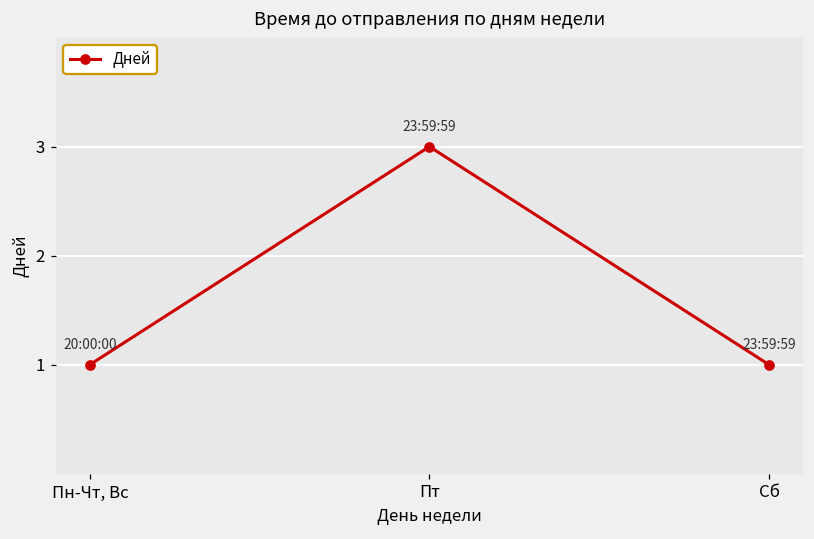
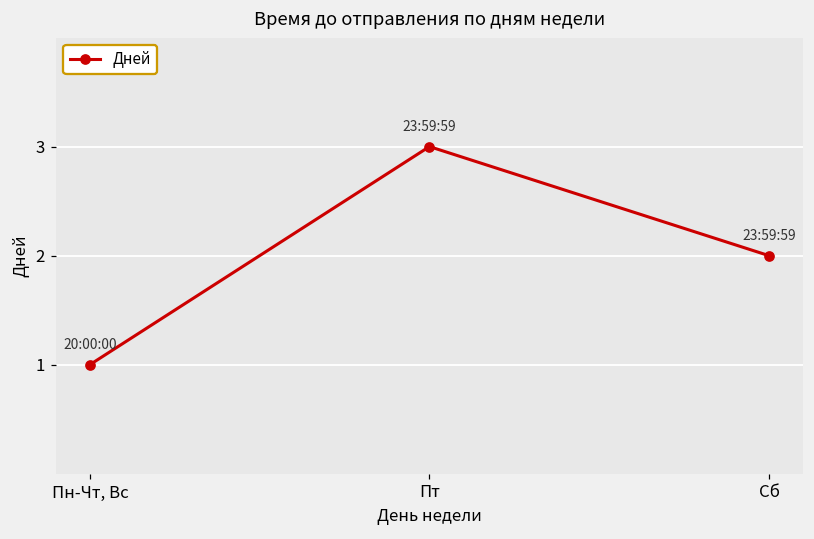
Сб: 1 -> 2
